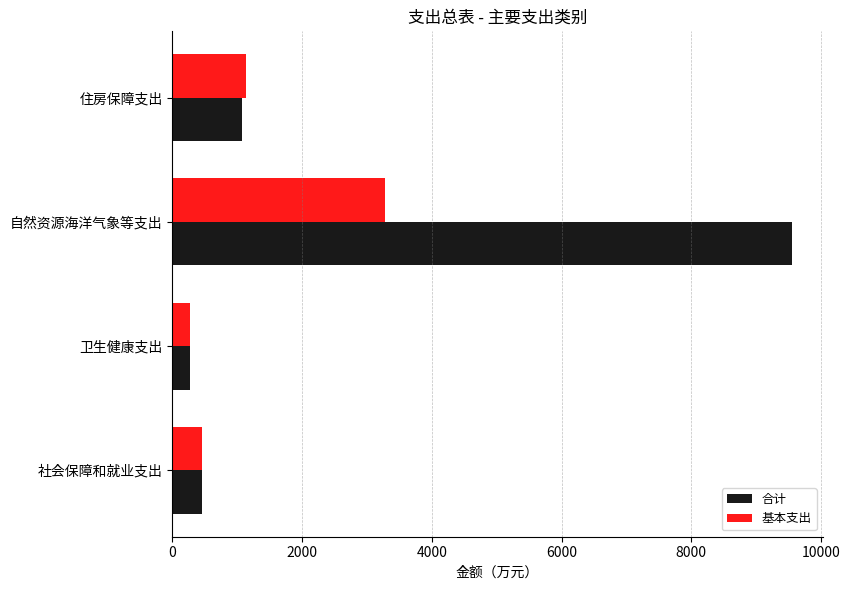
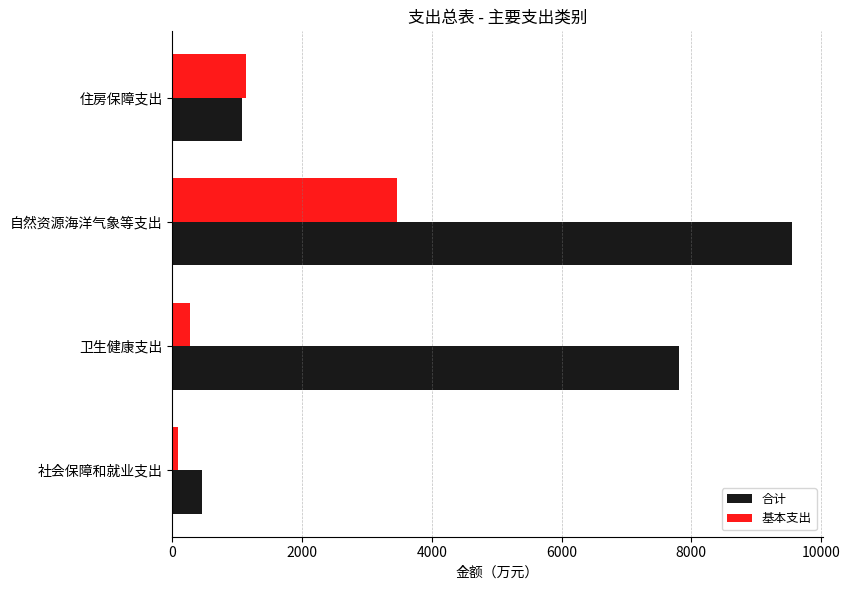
基本支出, 自然资源海洋气象等支出: 3300 -> 3500
合计, 卫生健康支出: 300 -> 7800
基本支出, 社会保障和就业支出: 500 -> 100
